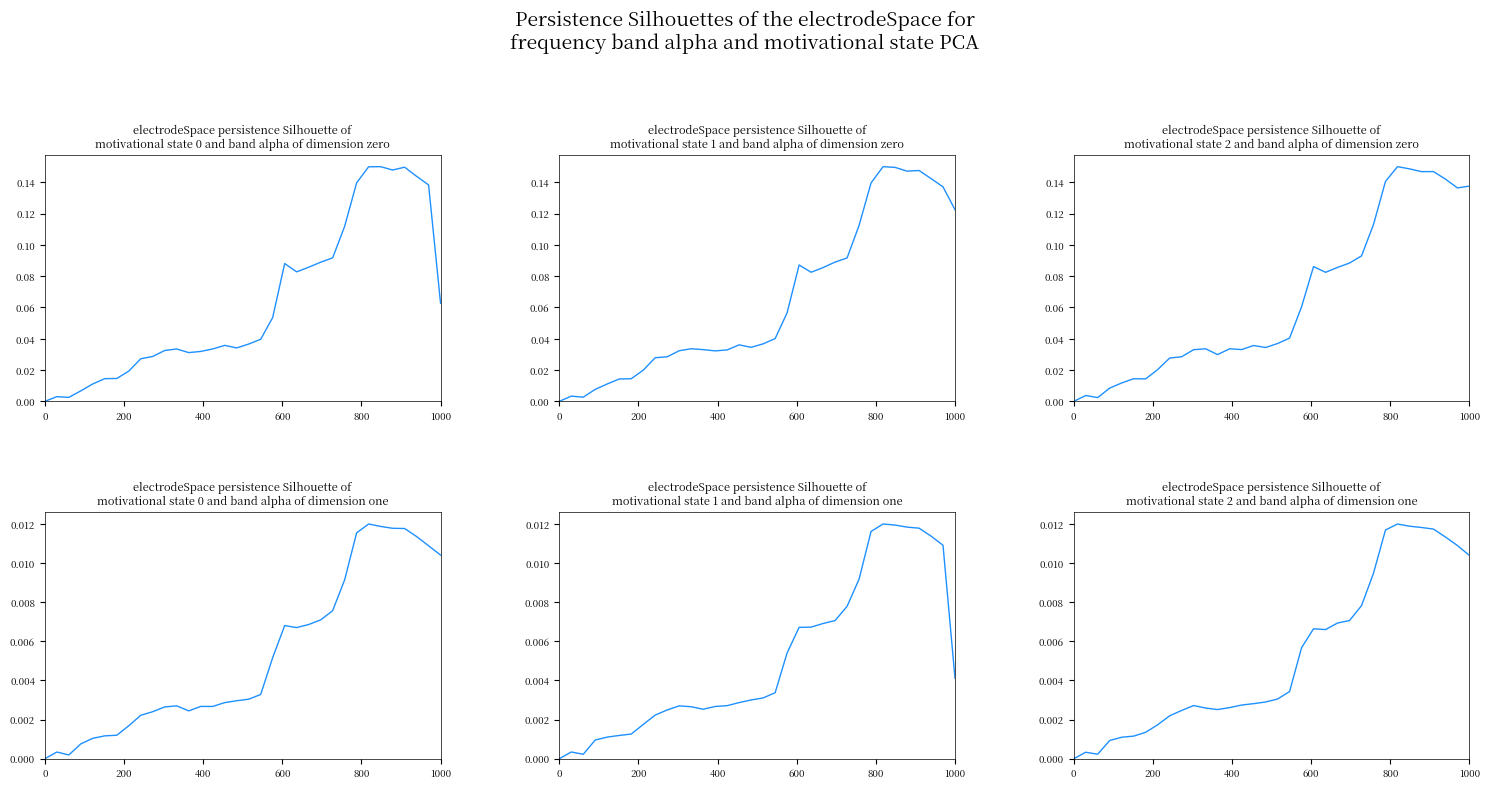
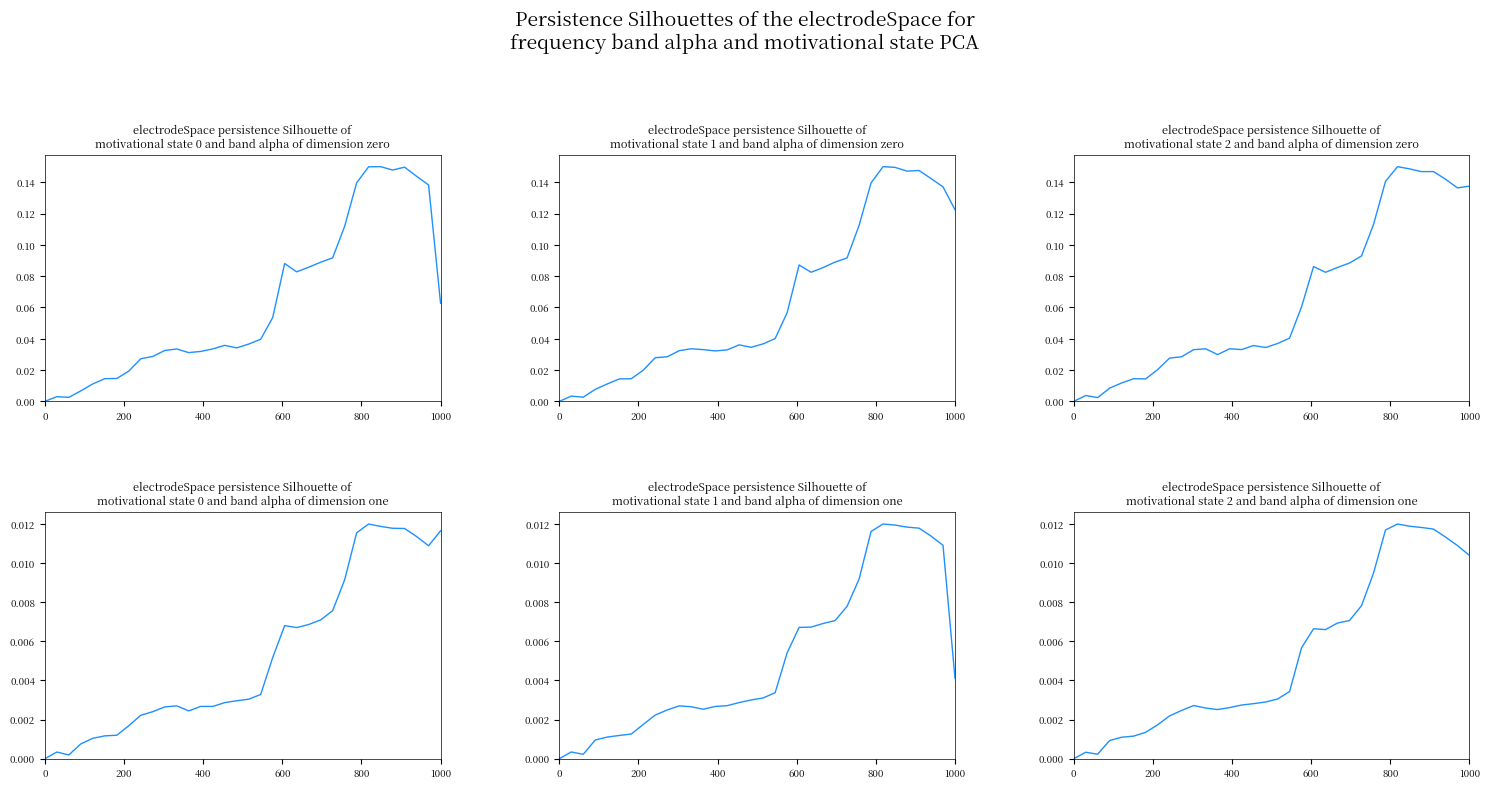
electrodeSpace persistence Silhouette of motivational state 0 and band alpha of dimension one, 1000: 0.0104 -> 0.0117
